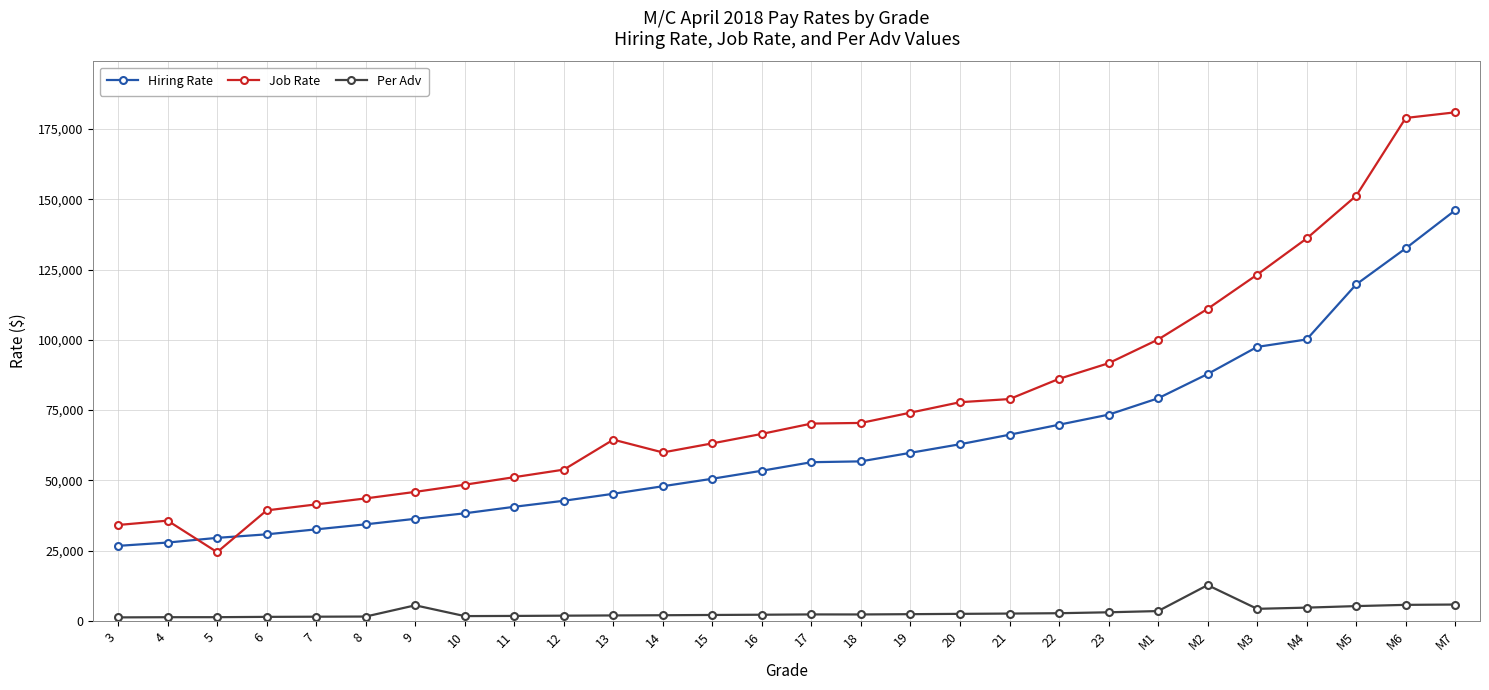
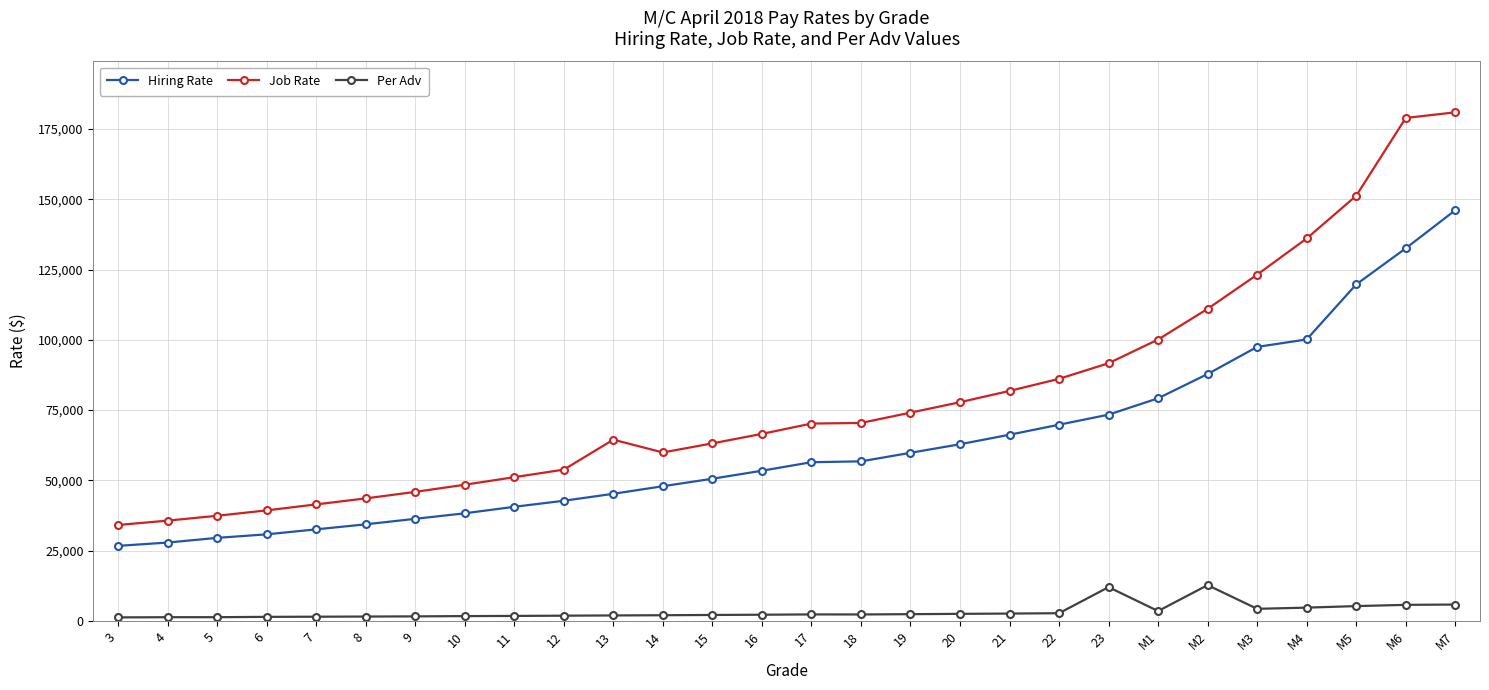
Job Rate, 5: 24,000 -> 37,000
Per Adv, 9: 6,000 -> 2,000
Job Rate, 21: 79,000 -> 82,000
Per Adv, 23: 3,000 -> 12,000
